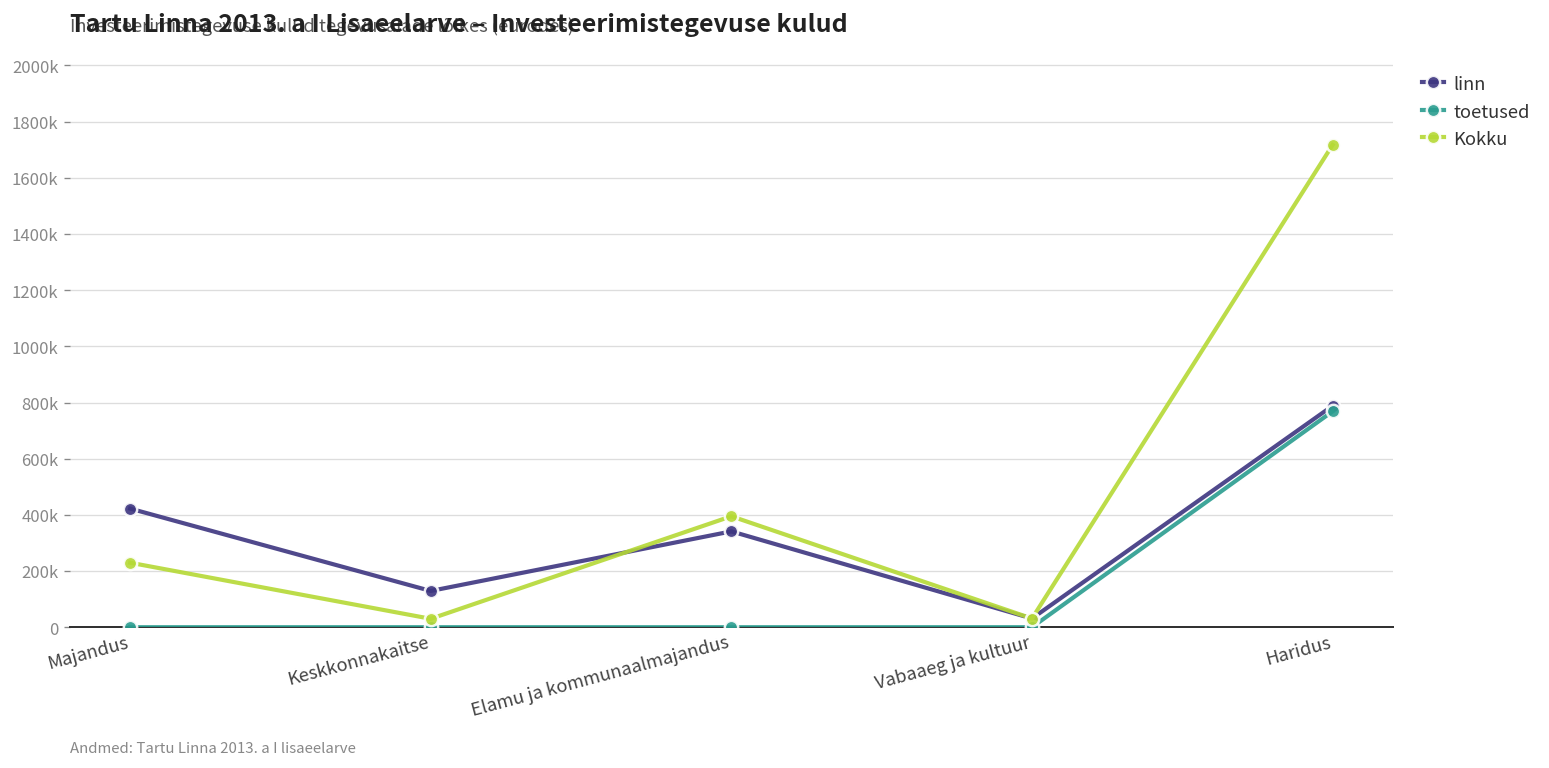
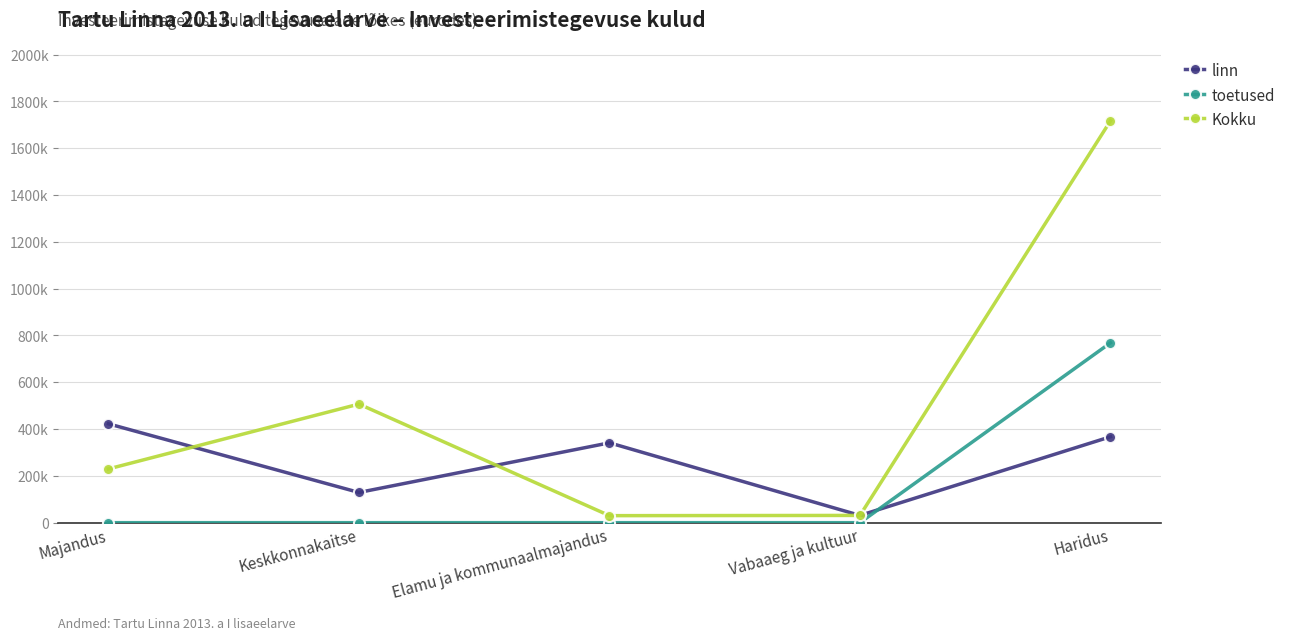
Kokku, Keskkonnakaitse: 30000 -> 510000
Kokku, Elamu ja kommunaalmajandus: 400000 -> 30000
linn, Haridus: 790000 -> 370000
